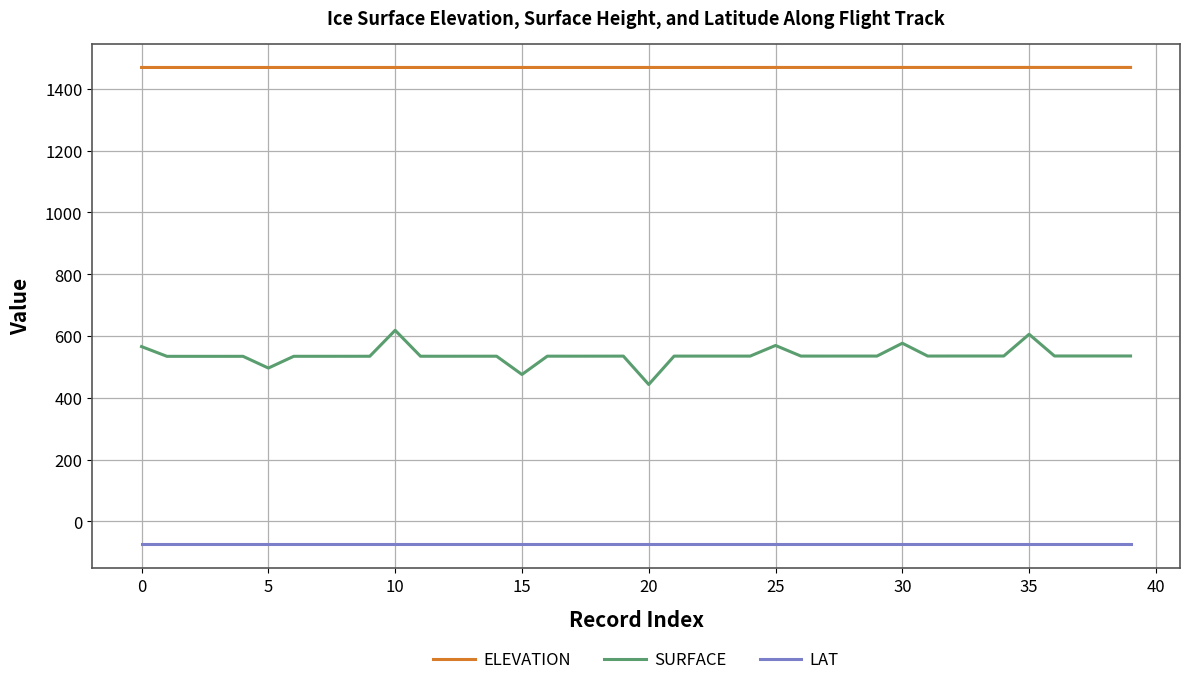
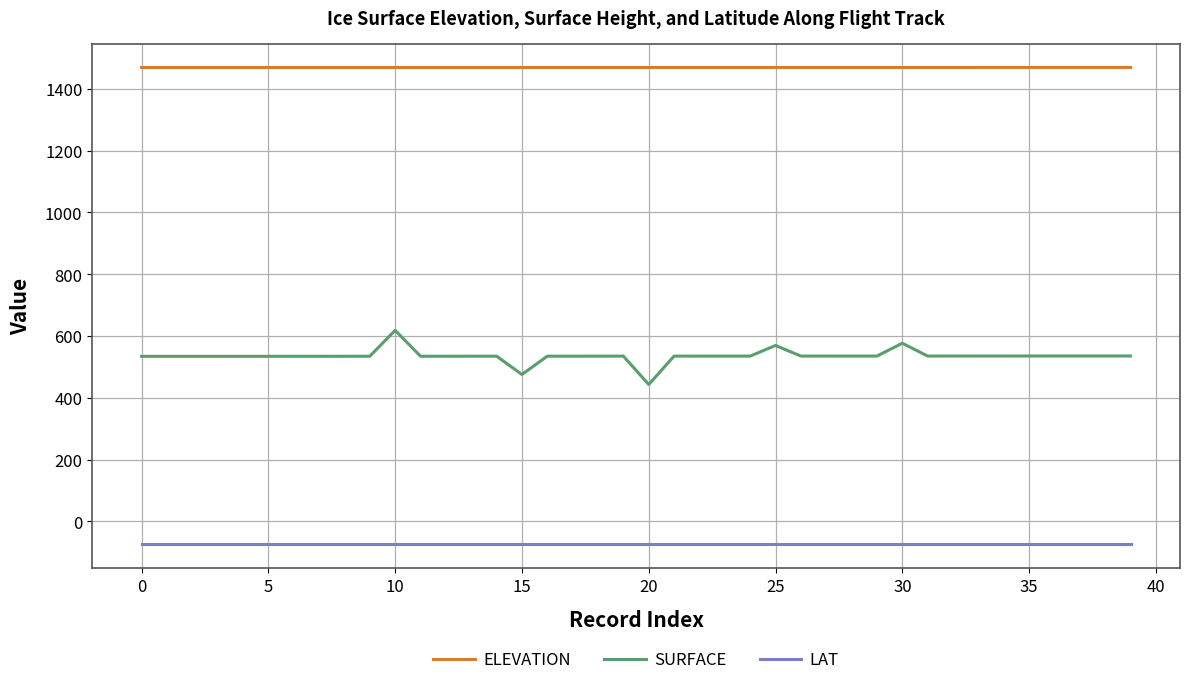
SURFACE, 0: 570 -> 530
SURFACE, 5: 500 -> 530
SURFACE, 35: 610 -> 540
